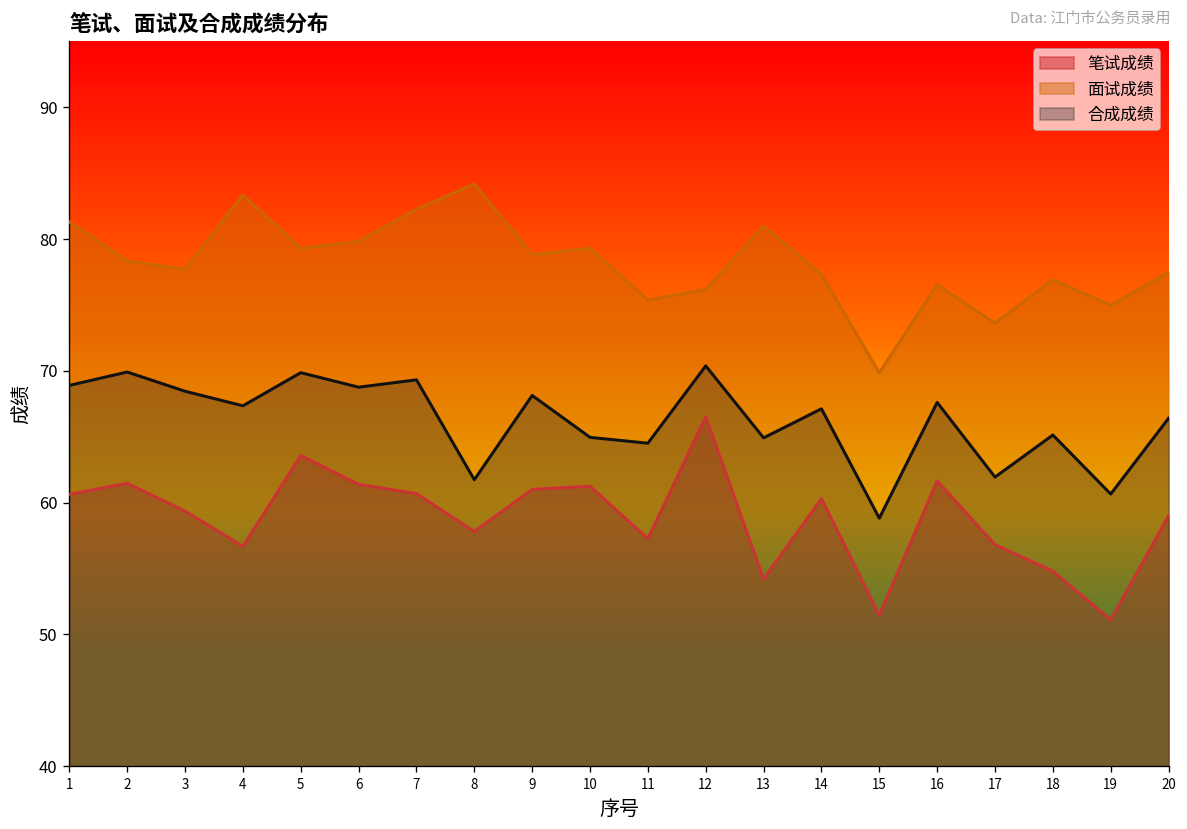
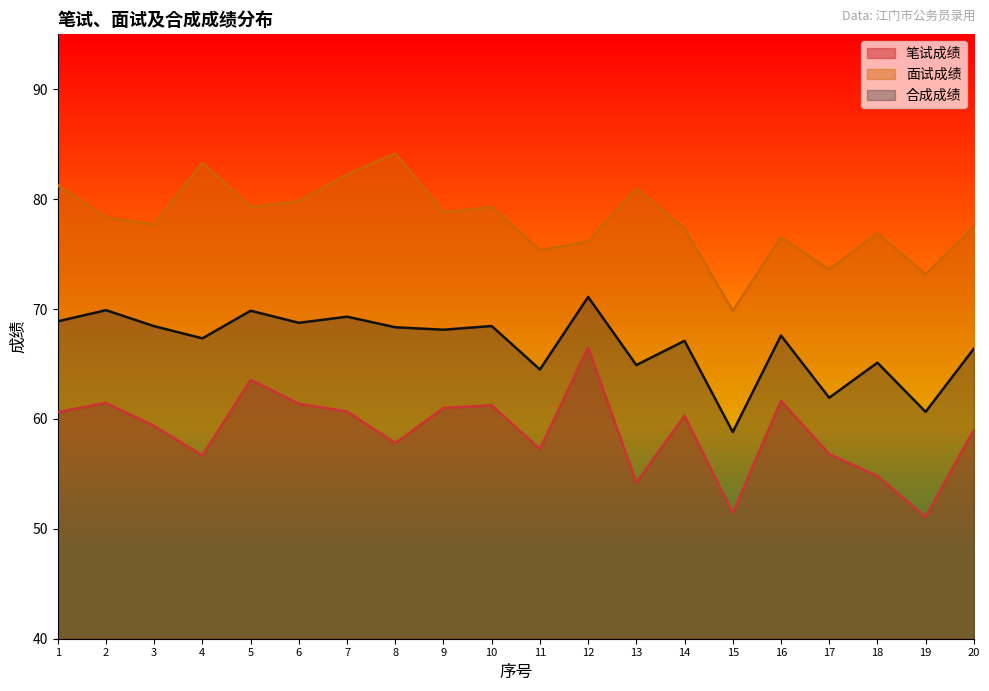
合成成绩, 8: 61.7 -> 68.3
合成成绩, 10: 64.9 -> 68.5
合成成绩, 12: 70.4 -> 71.1
面试成绩, 19: 75.0 -> 73.2
